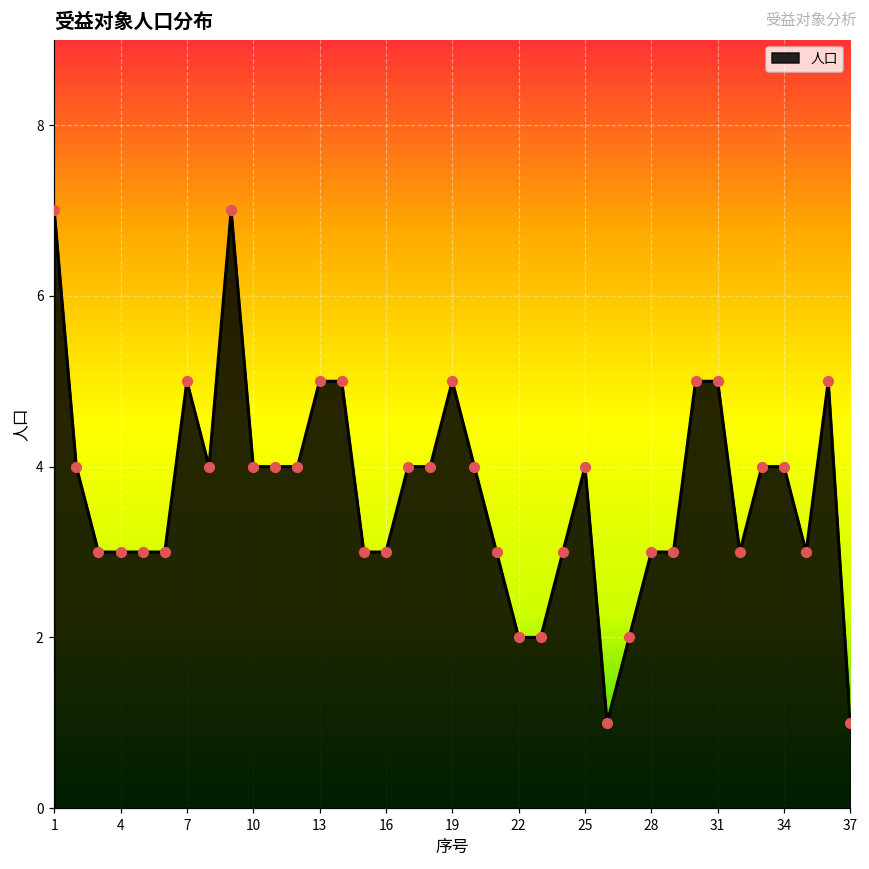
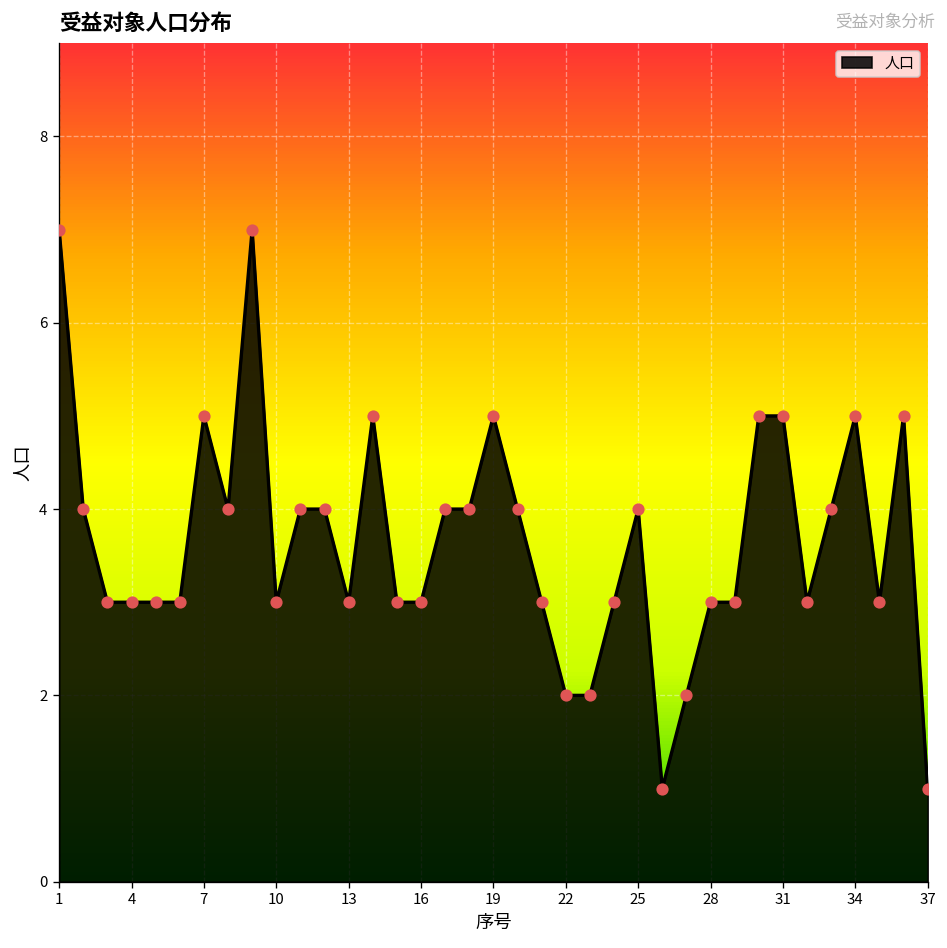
10: 4 -> 3
13: 5 -> 3
34: 4 -> 5
